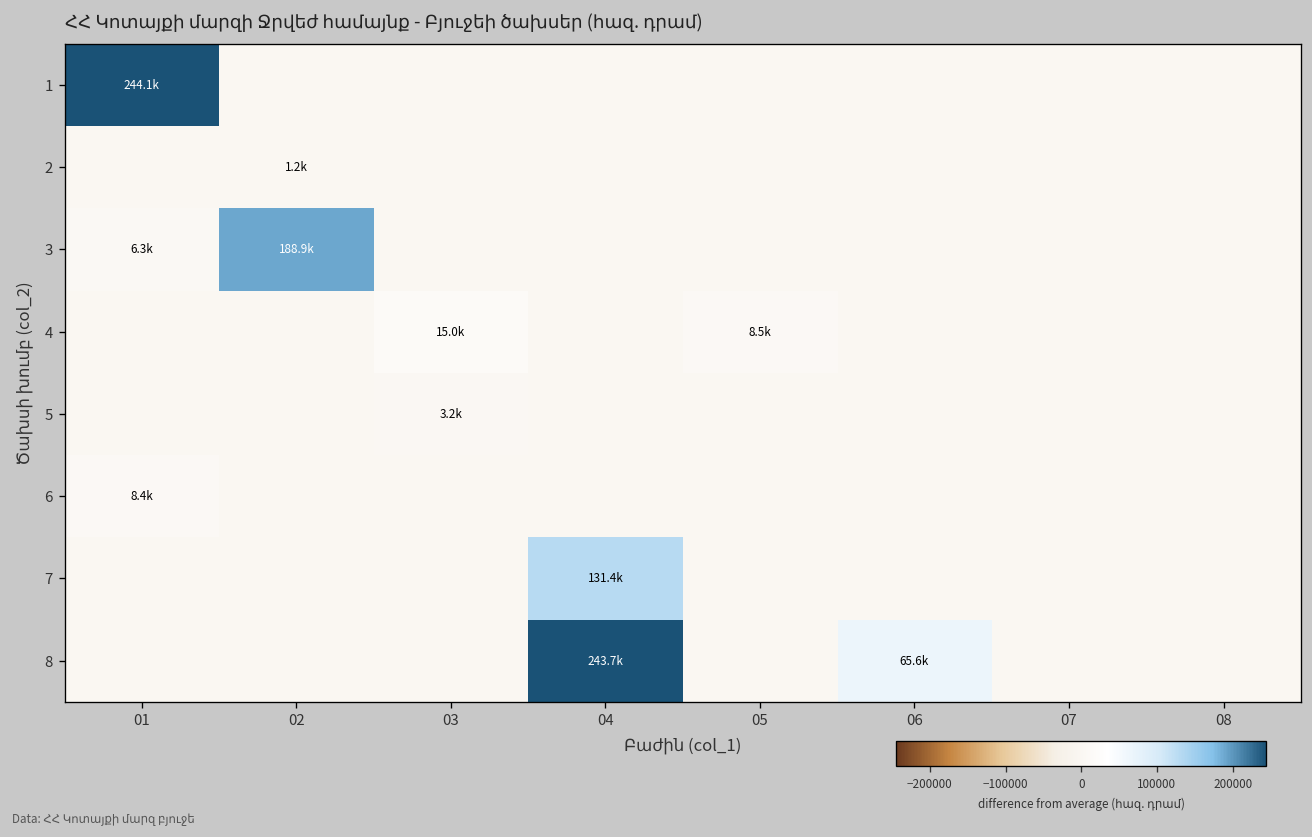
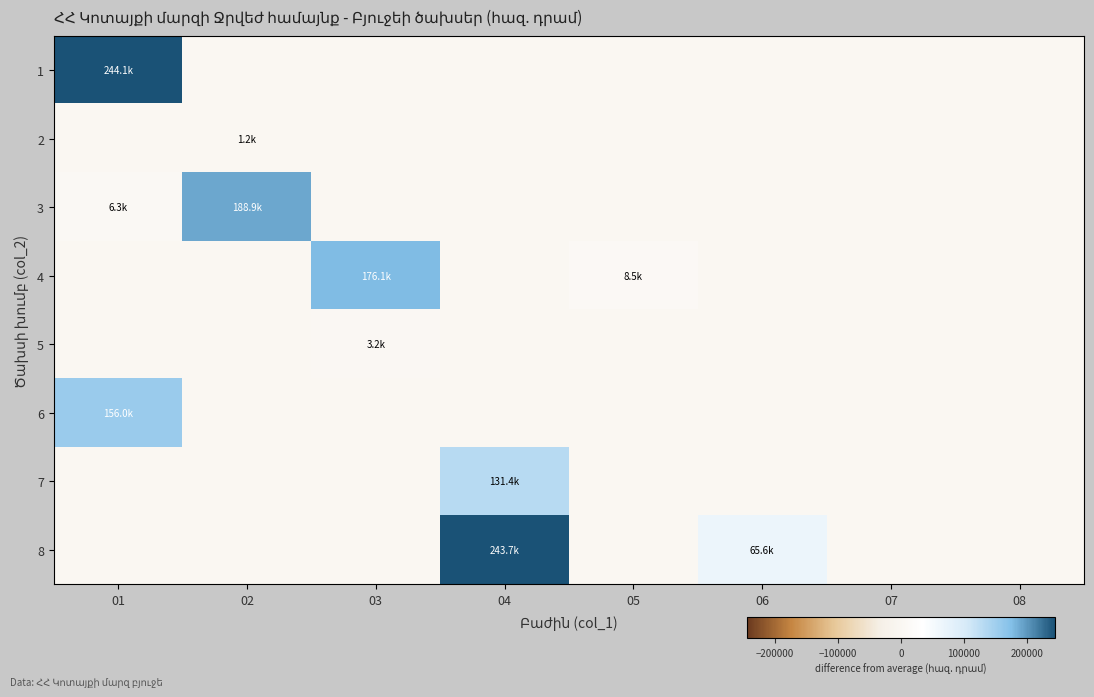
4, 03: 15.0k -> 176.1k
6, 01: 8.4k -> 156.0k
